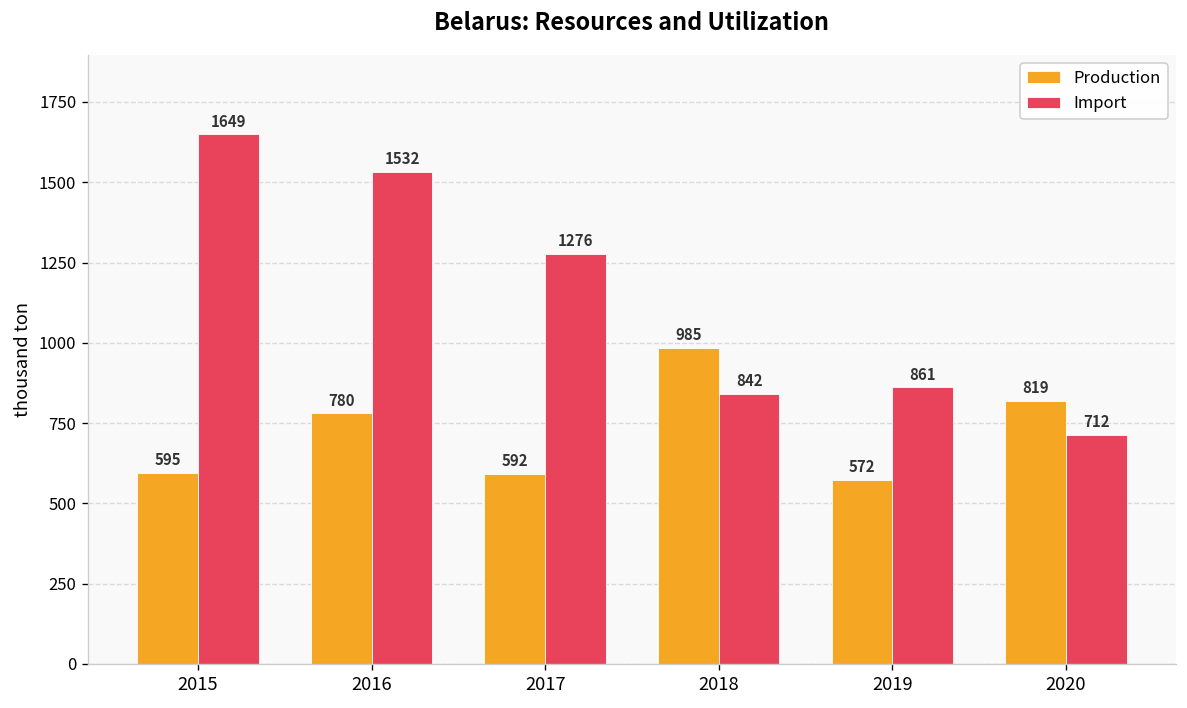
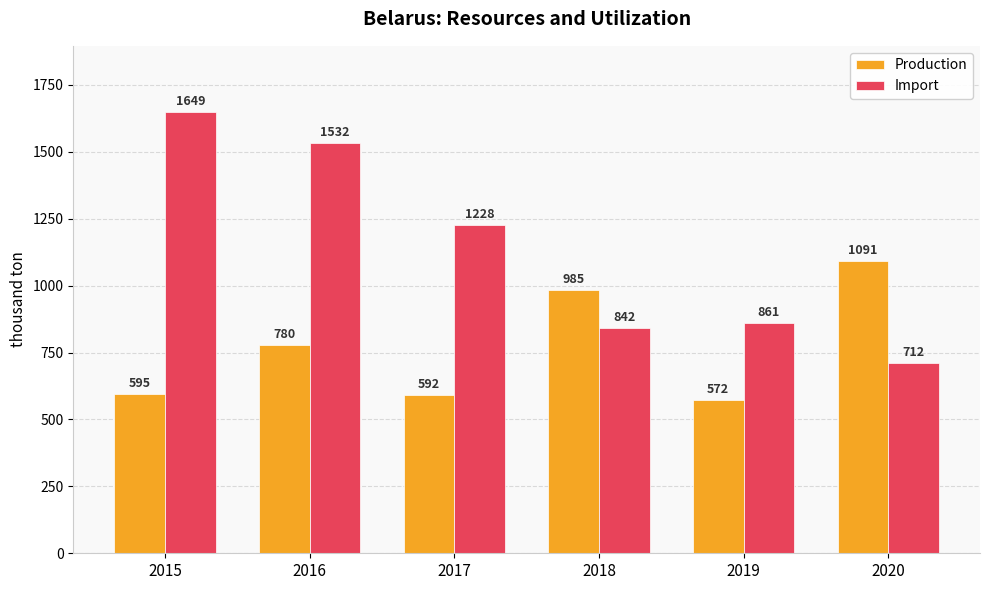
Import, 2017: 1276 -> 1228
Production, 2020: 819 -> 1091
